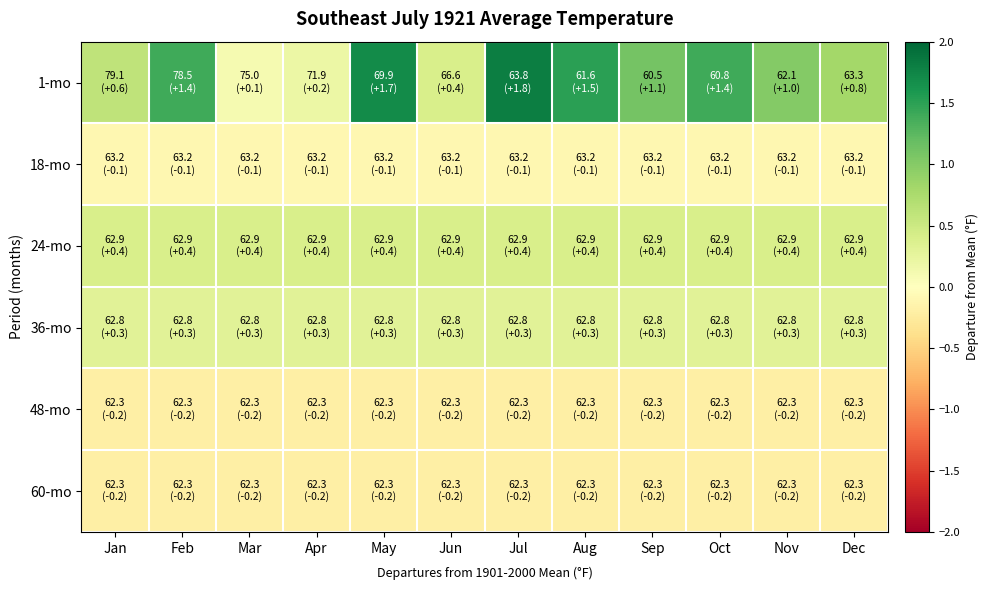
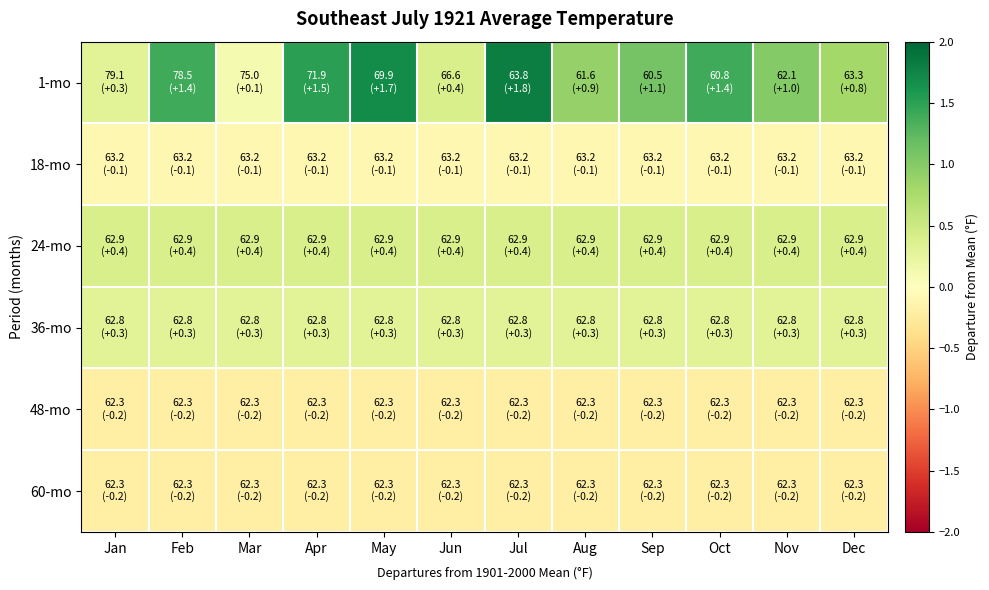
1-mo, Jan: (+0.6) -> (+0.3)
1-mo, Apr: (+0.2) -> (+1.5)
1-mo, Aug: (+1.5) -> (+0.9)
